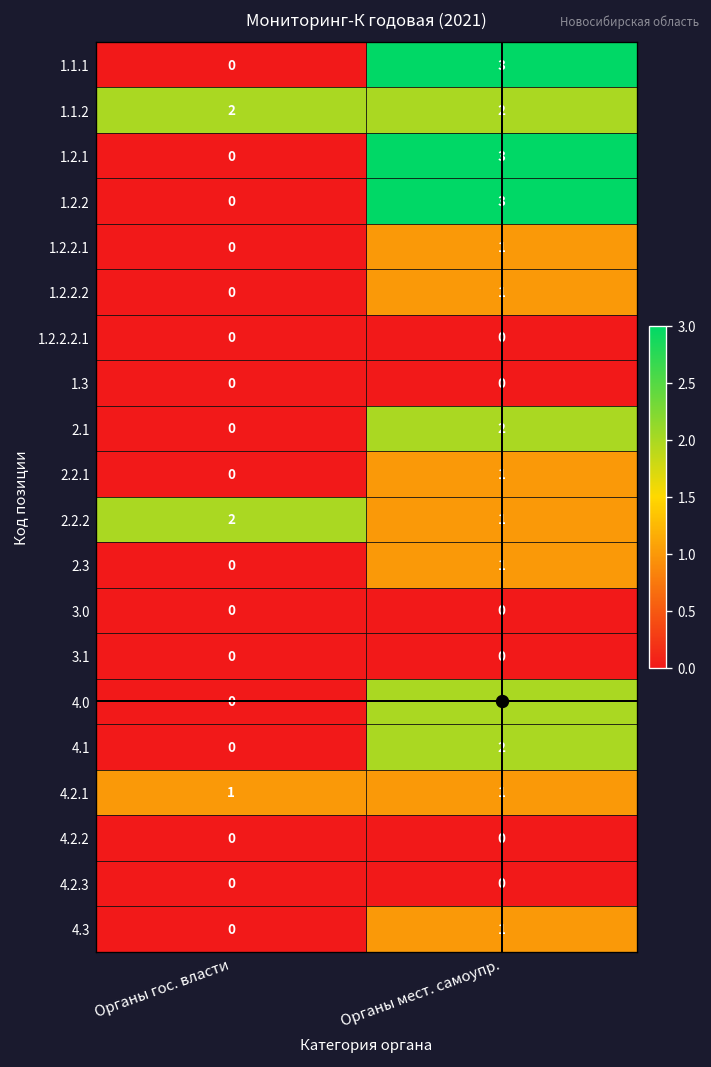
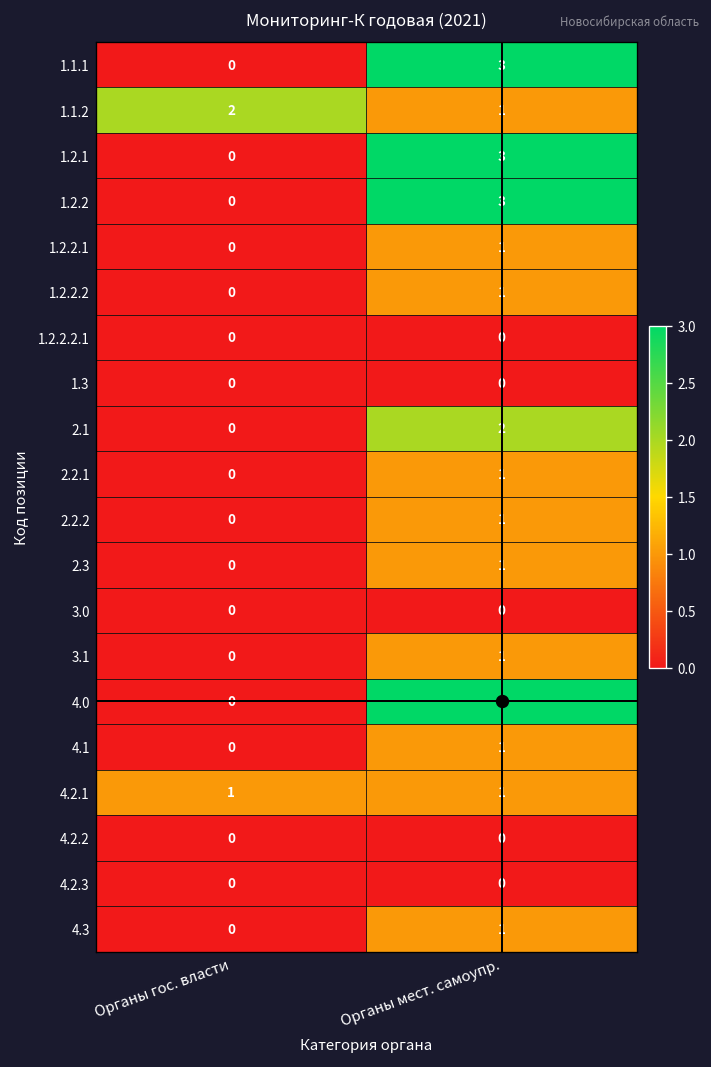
1.1.2, Органы мест. самоупр.: 2 -> 1
2.2.2, Органы гос. власти: 2 -> 0
3.1, Органы мест. самоупр.: 0 -> 1
4.0, Органы мест. самоупр.: 2 -> 3
4.1, Органы мест. самоупр.: 2 -> 1
